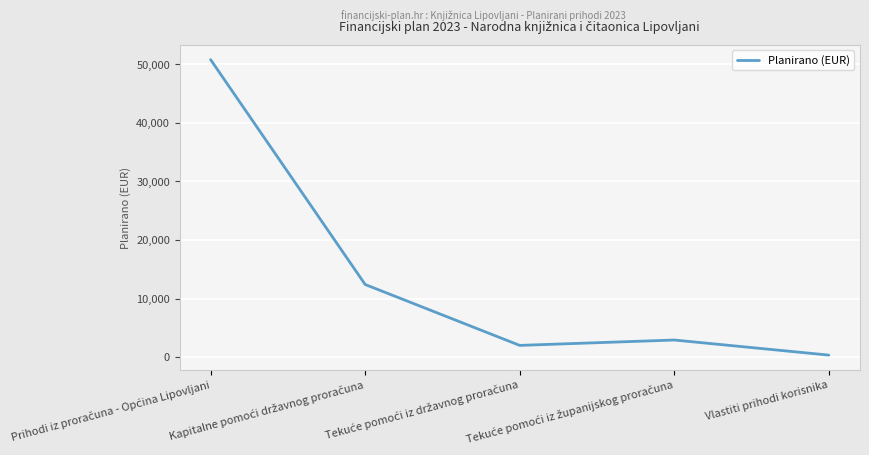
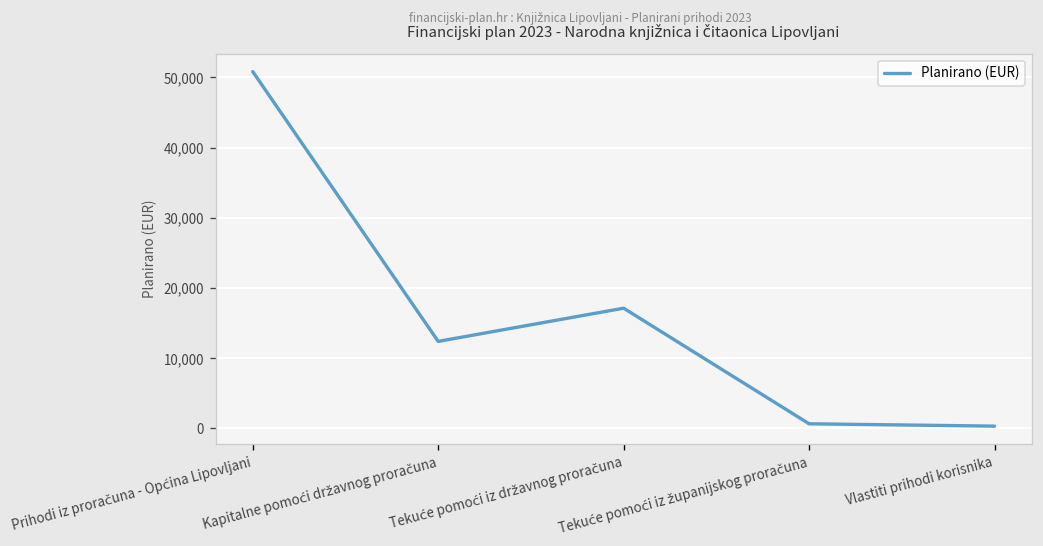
Tekuće pomoći iz državnog proračuna: 2,000 -> 17,000
Tekuće pomoći iz županijskog proračuna: 3,000 -> 1,000
